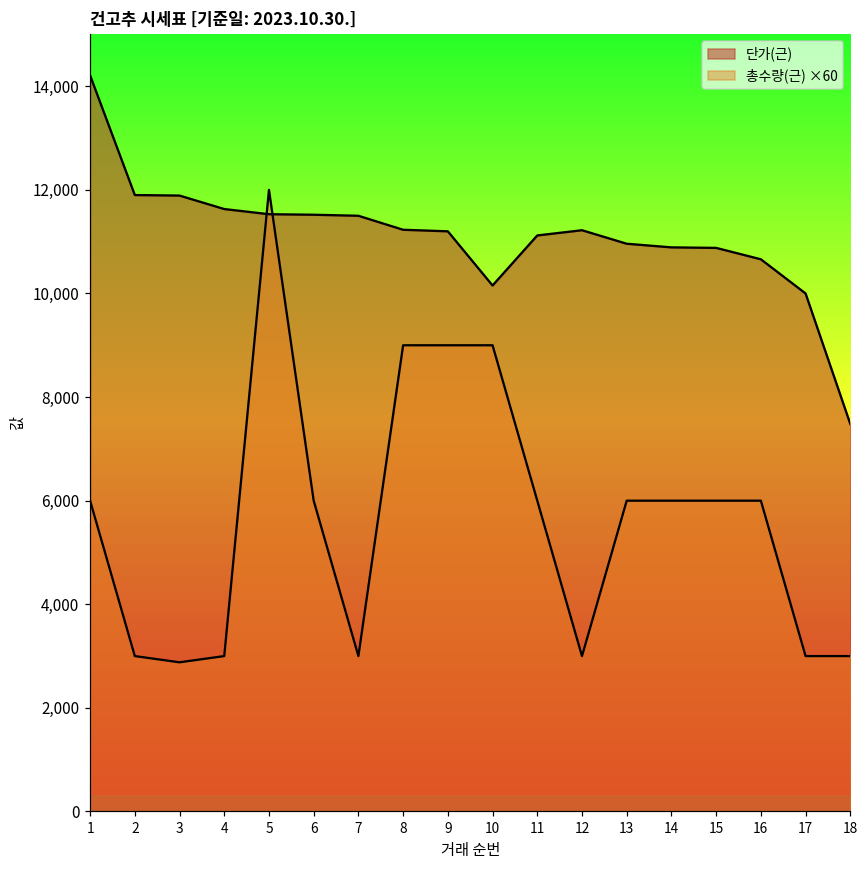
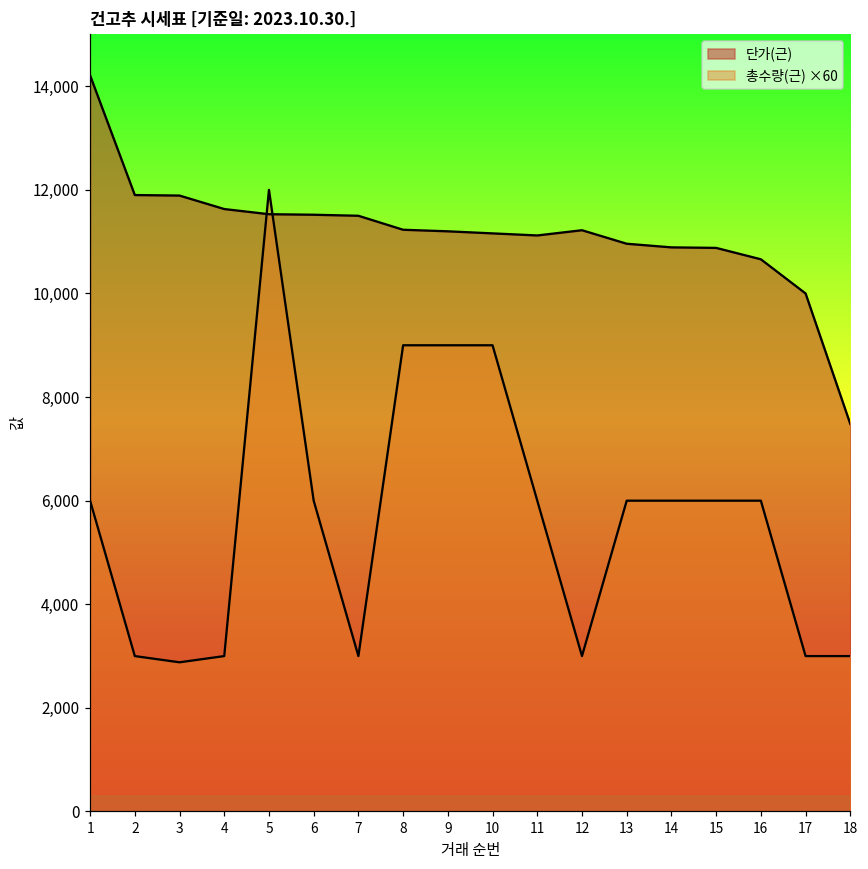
단가(근), 10: 10,200 -> 11,200
